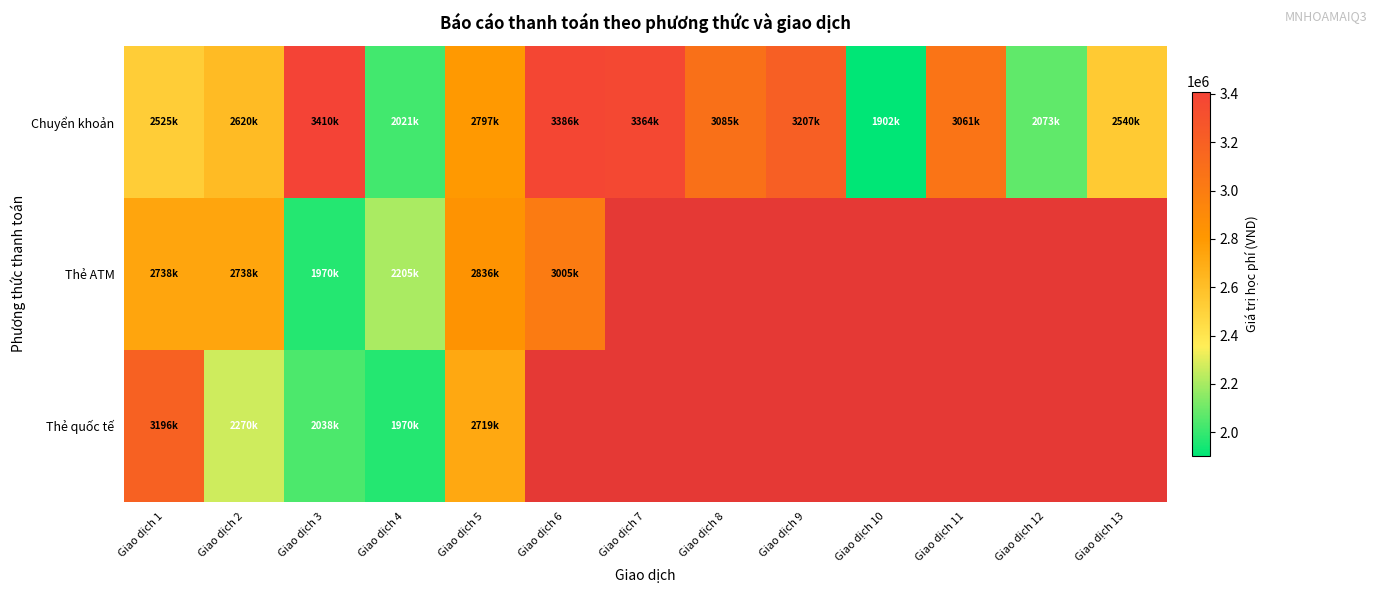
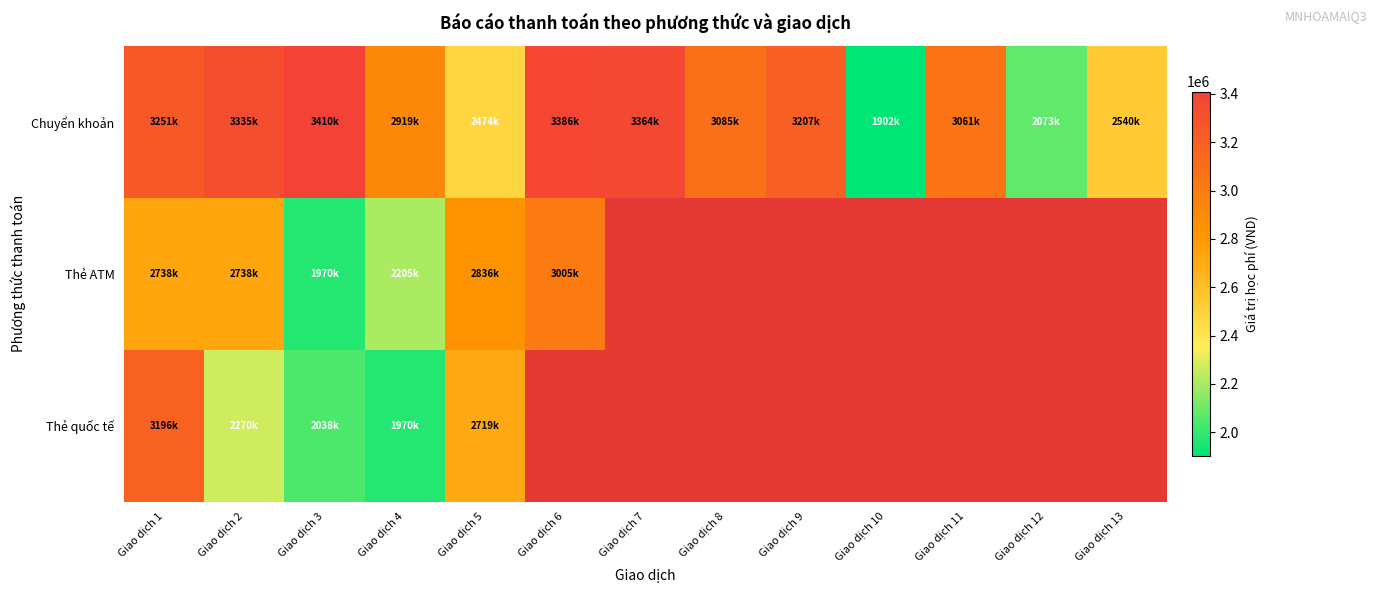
Chuyển khoản, Giao dịch 1: 2525k -> 3251k
Chuyển khoản, Giao dịch 2: 2620k -> 3335k
Chuyển khoản, Giao dịch 4: 2021k -> 2919k
Chuyển khoản, Giao dịch 5: 2797k -> 2474k
